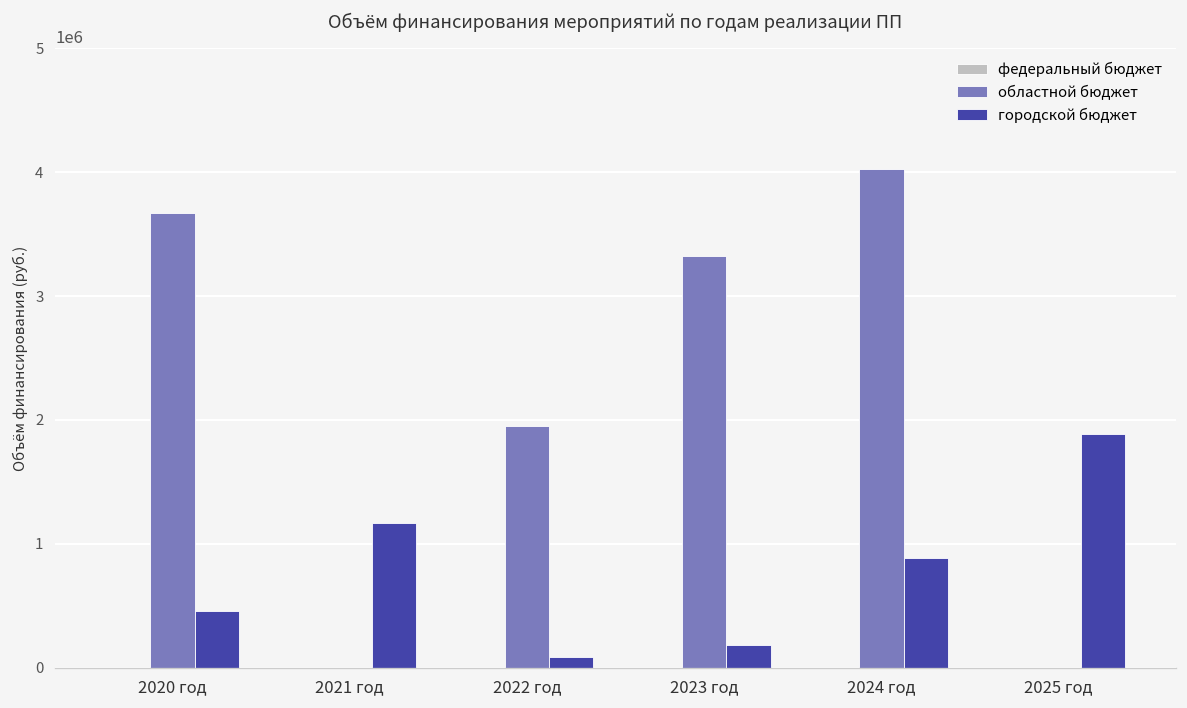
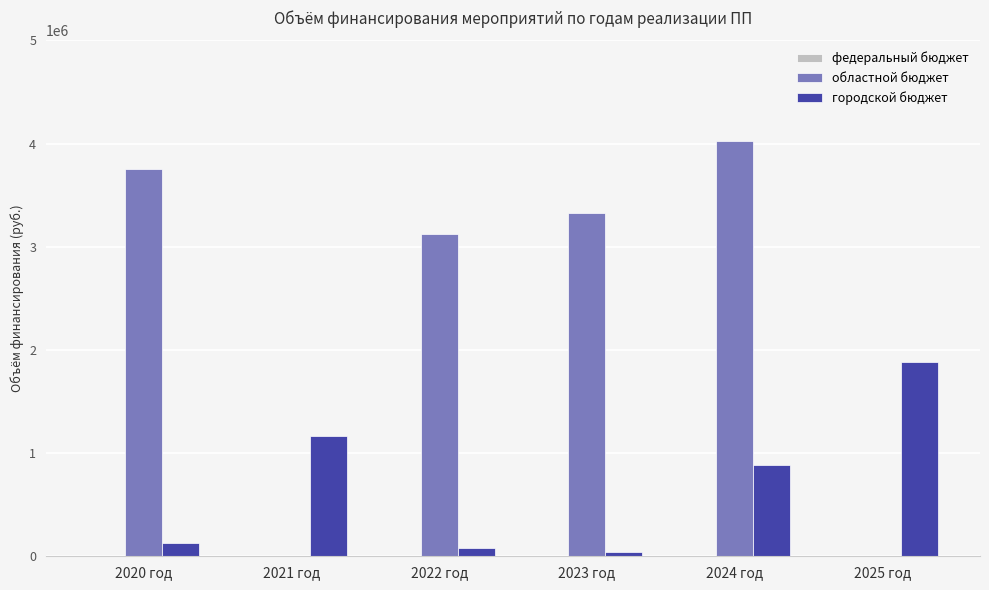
областной бюджет, 2020 год: 3670000 -> 3760000
городской бюджет, 2020 год: 460000 -> 130000
областной бюджет, 2022 год: 1950000 -> 3120000
городской бюджет, 2023 год: 180000 -> 40000
